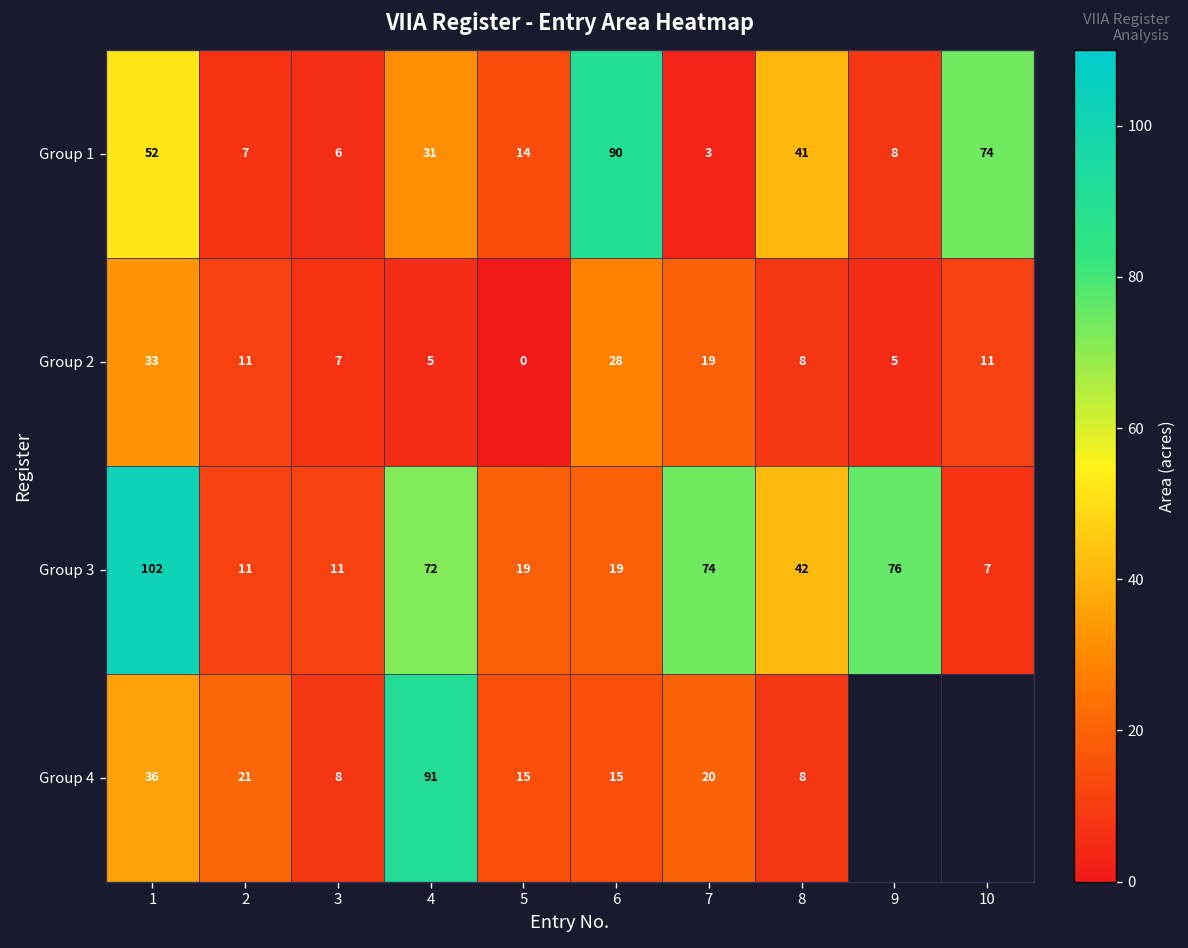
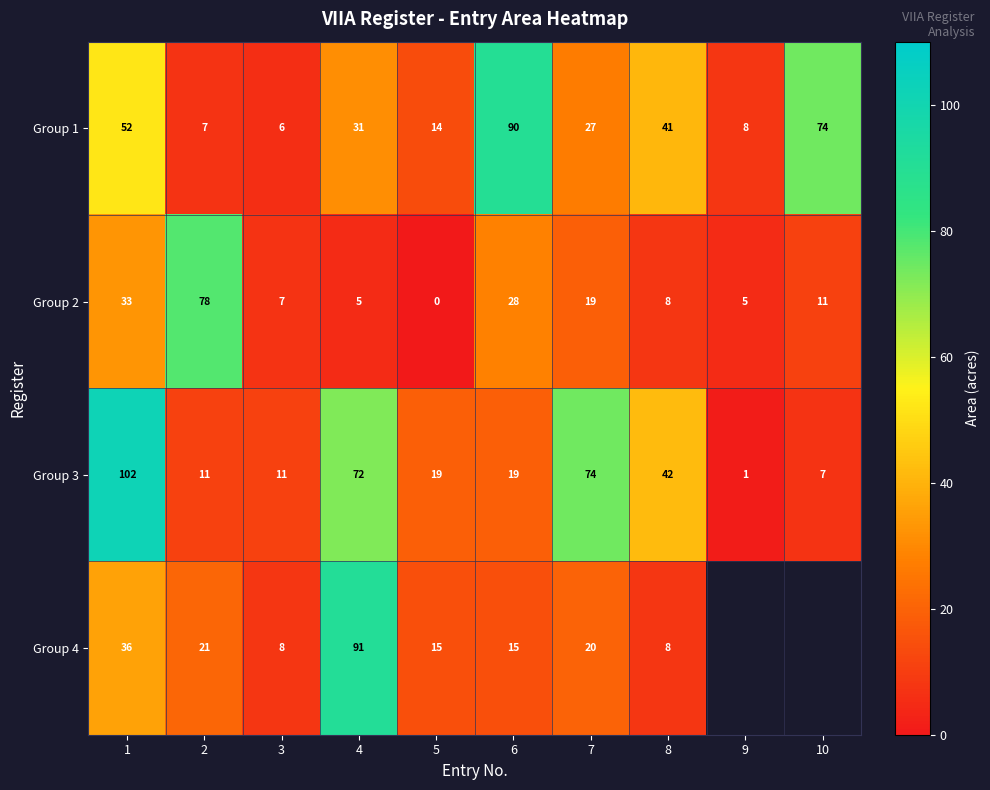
Group 1, 7: 3 -> 27
Group 2, 2: 11 -> 78
Group 3, 9: 76 -> 1
